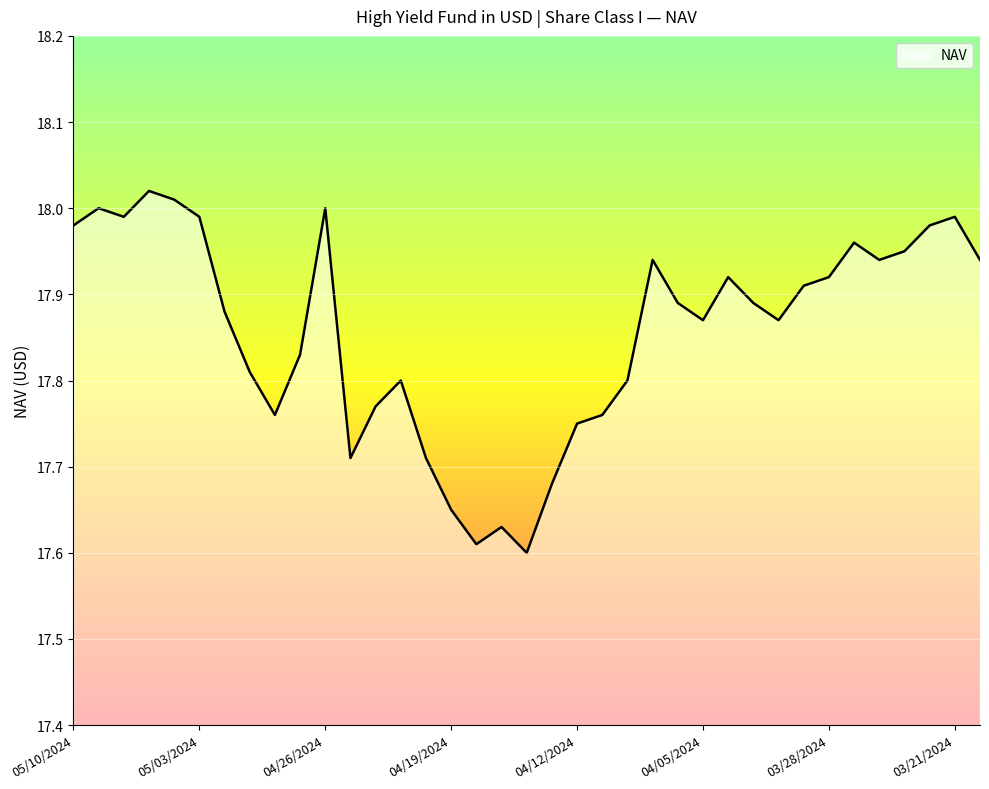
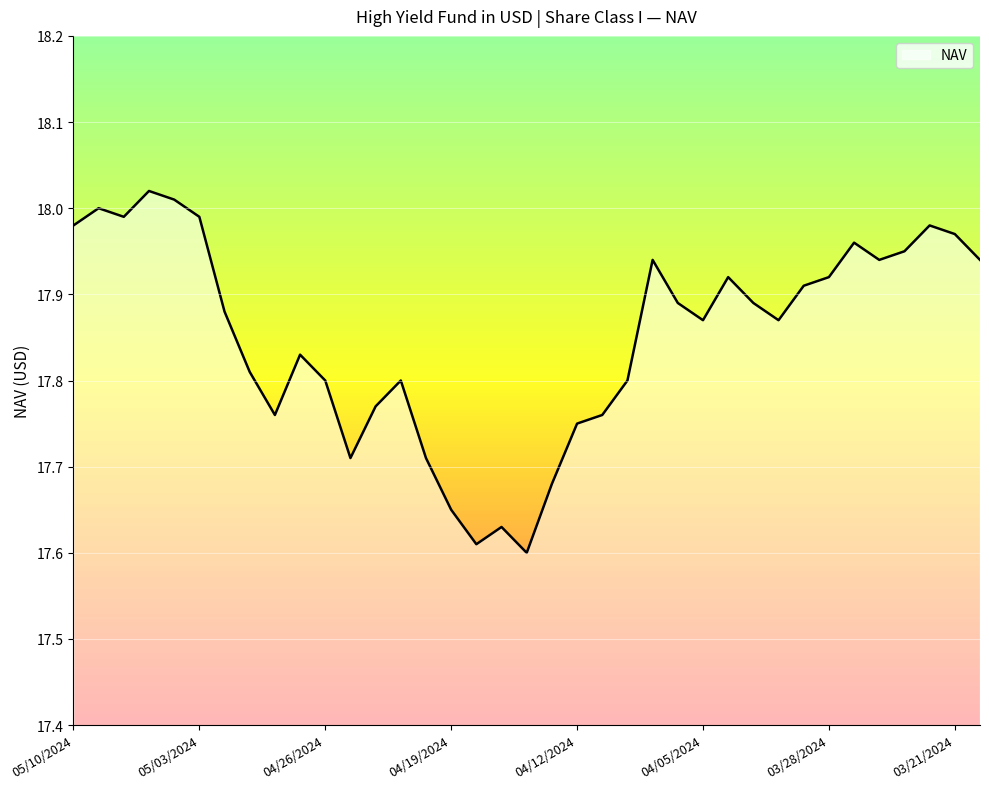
04/26/2024: 18.0 -> 17.8
03/21/2024: 17.99 -> 17.97
